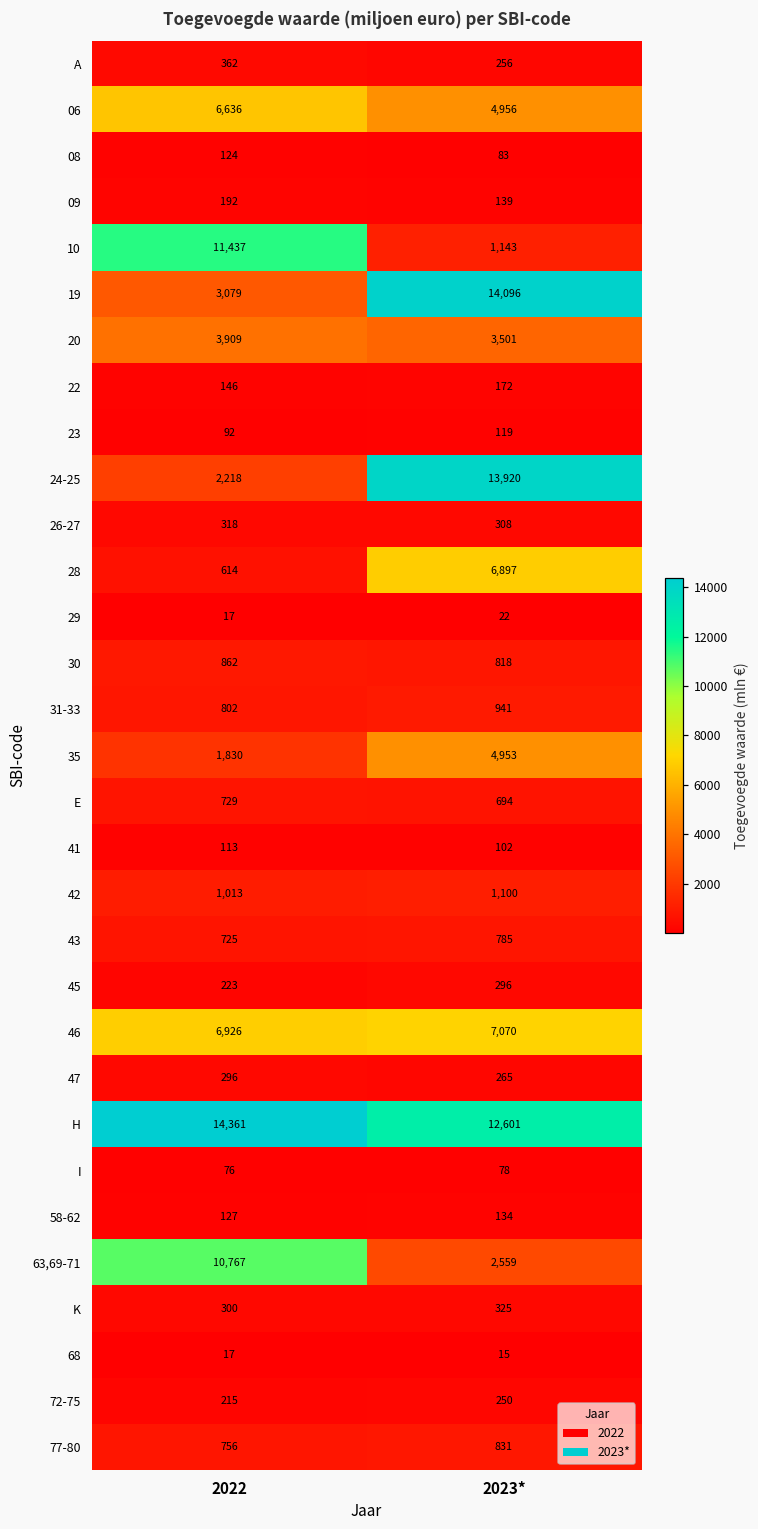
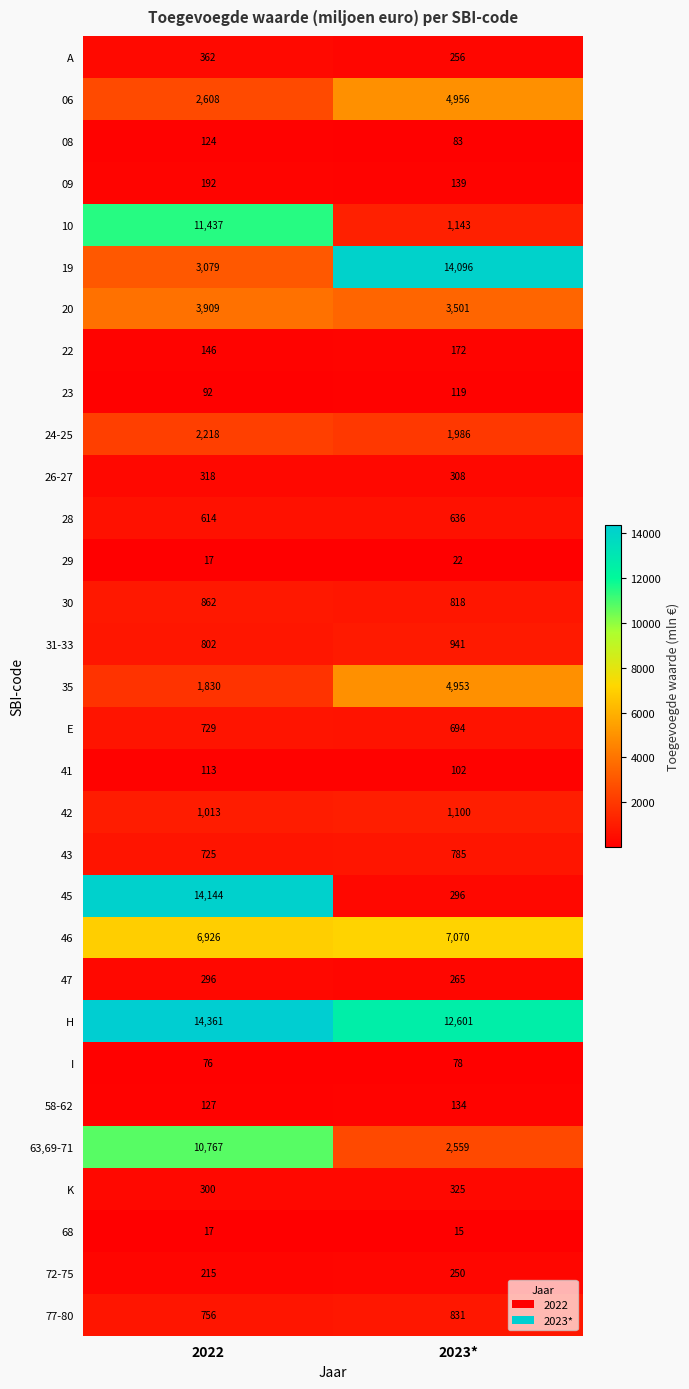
06, 2022: 6,636 -> 2,608
24-25, 2023*: 13,920 -> 1,986
28, 2023*: 6,897 -> 636
45, 2022: 223 -> 14,144
